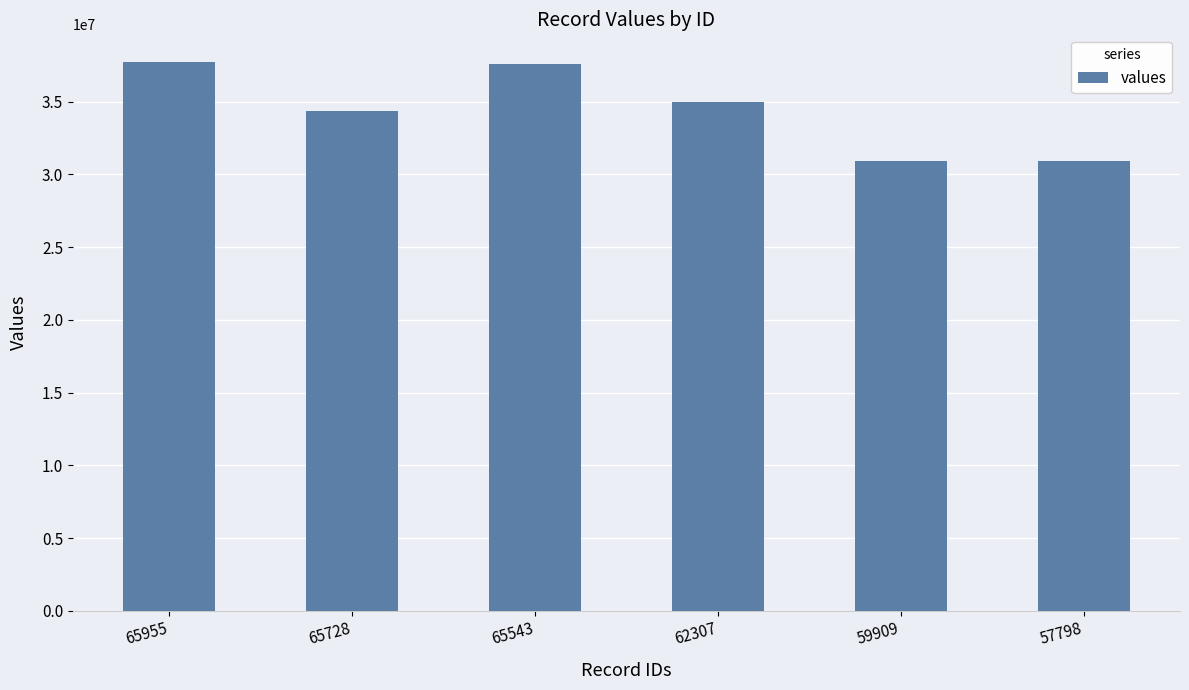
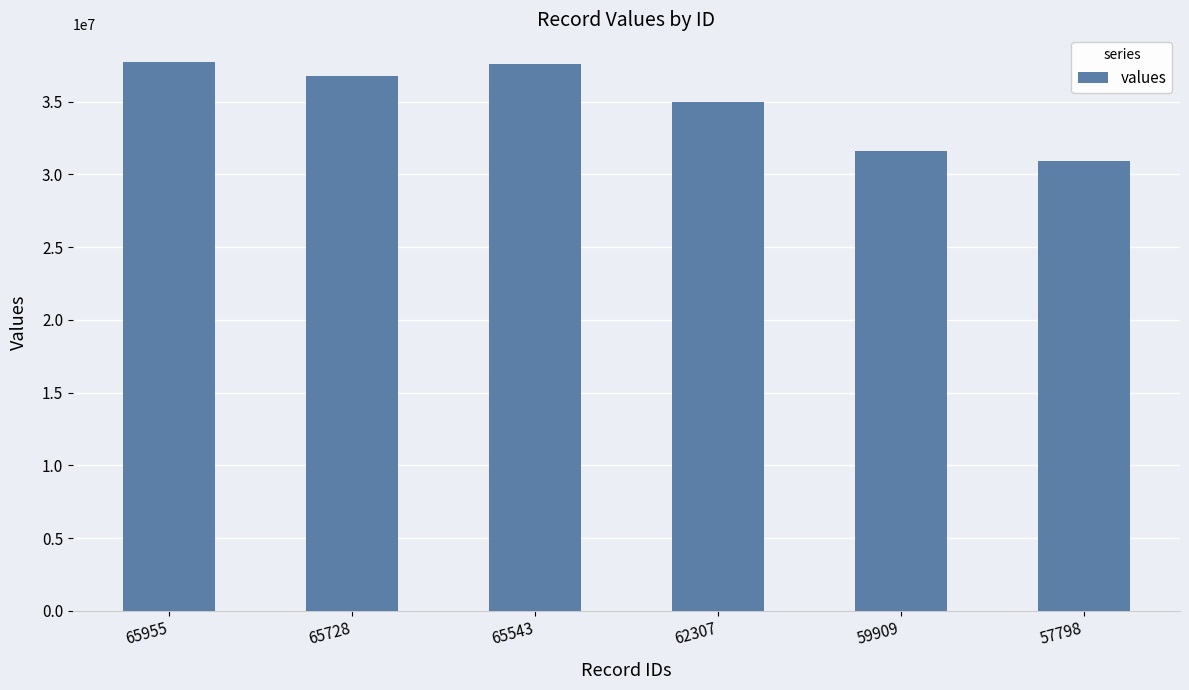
65728: 34400000 -> 36700000
59909: 30900000 -> 31600000
